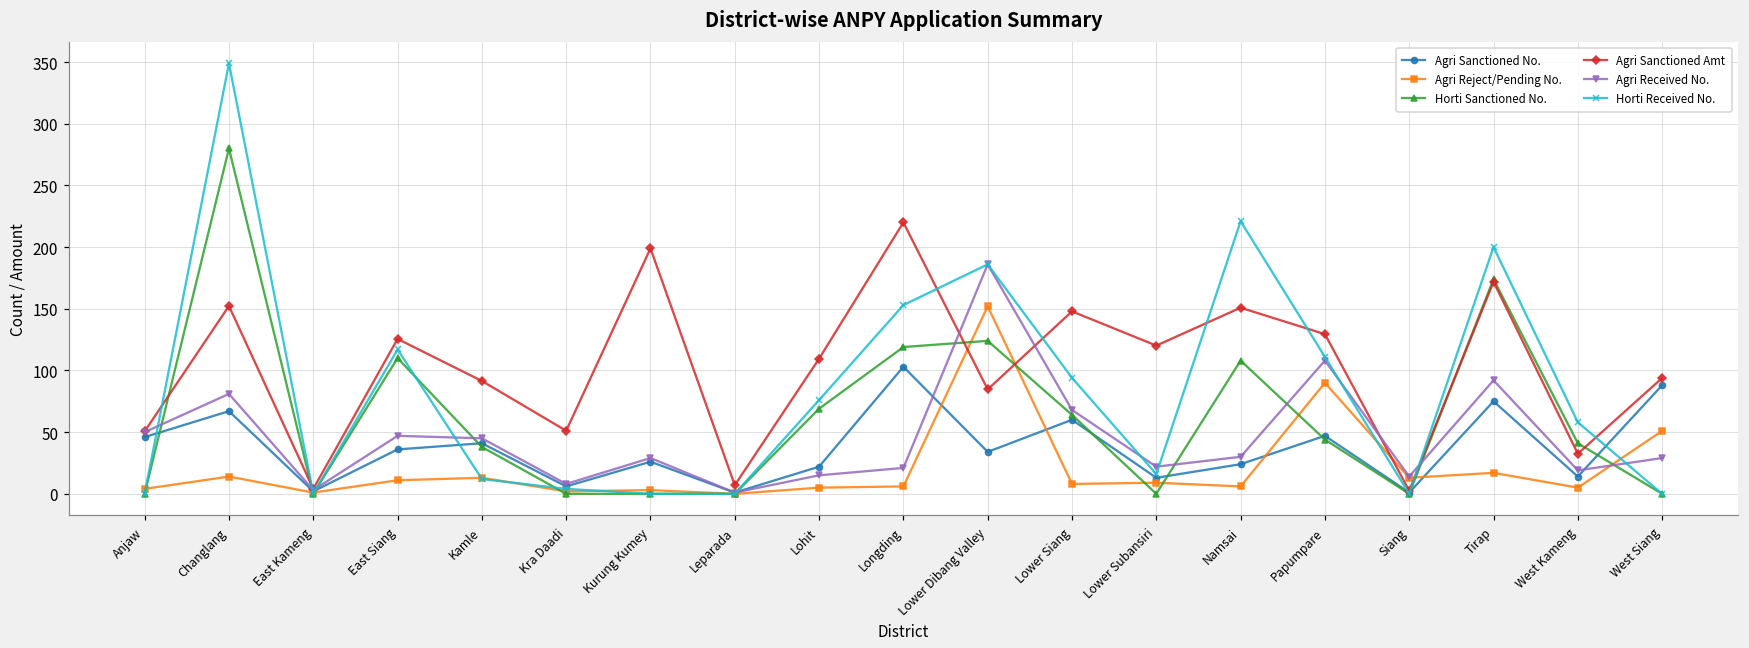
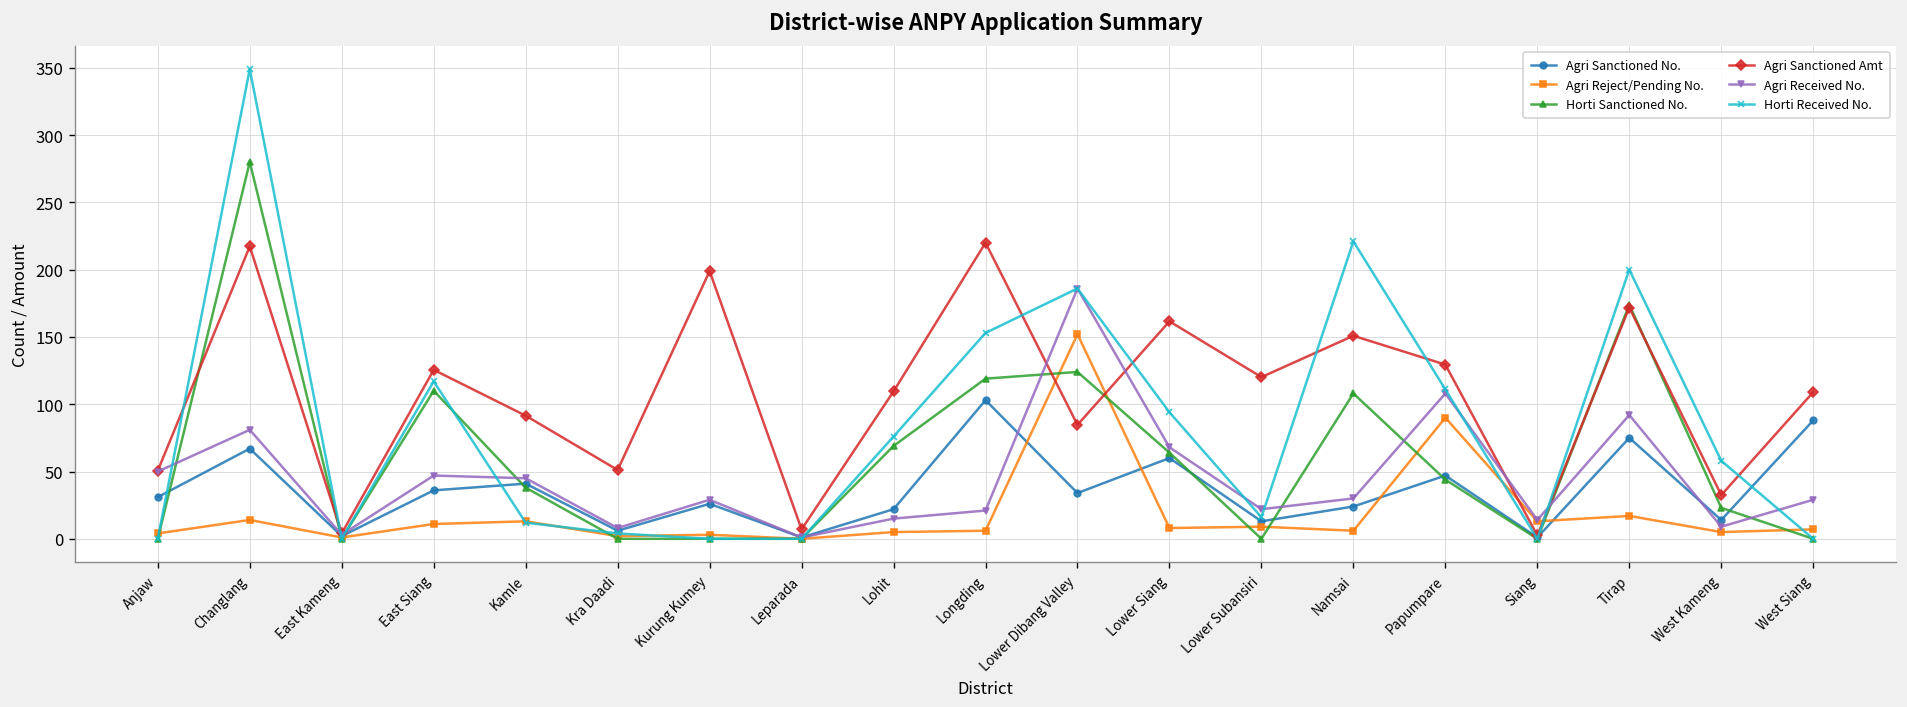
Agri Sanctioned No., Anjaw: 46 -> 31
Agri Sanctioned Amt, Changlang: 152 -> 217
Agri Sanctioned Amt, Lower Siang: 148 -> 162
Horti Sanctioned No., West Kameng: 41 -> 23
Agri Received No., West Kameng: 19 -> 9
Agri Reject/Pending No., West Siang: 51 -> 7
Agri Sanctioned Amt, West Siang: 94 -> 109
